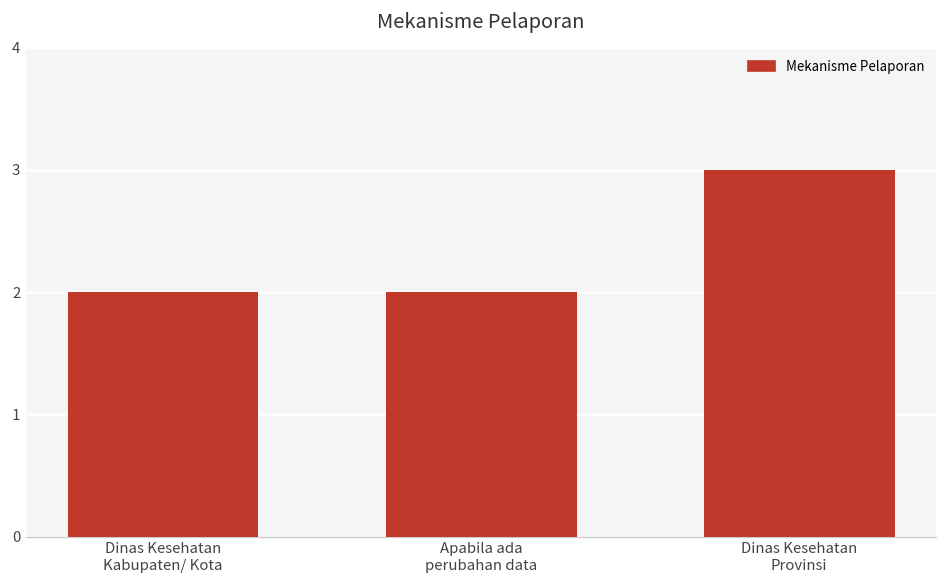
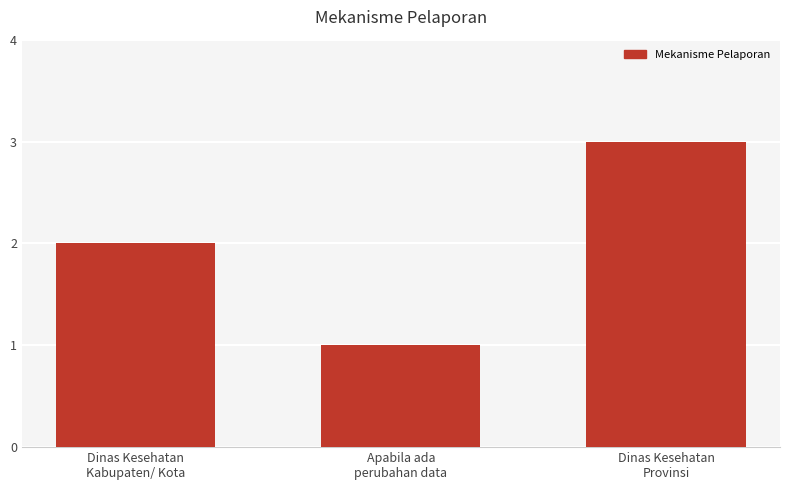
Apabila ada perubahan data: 2 -> 1
